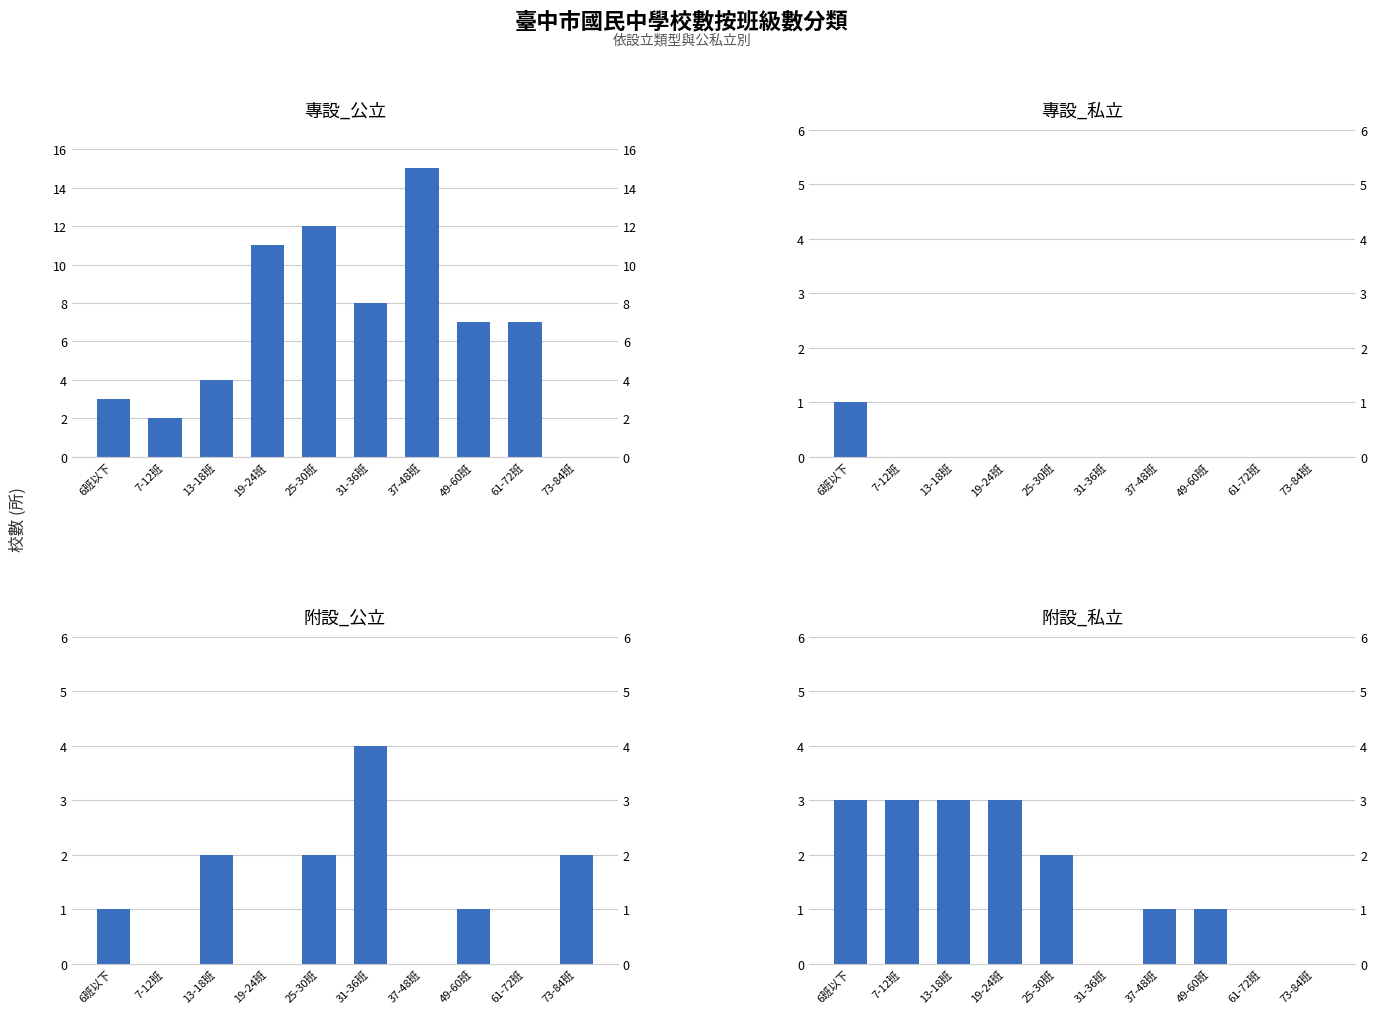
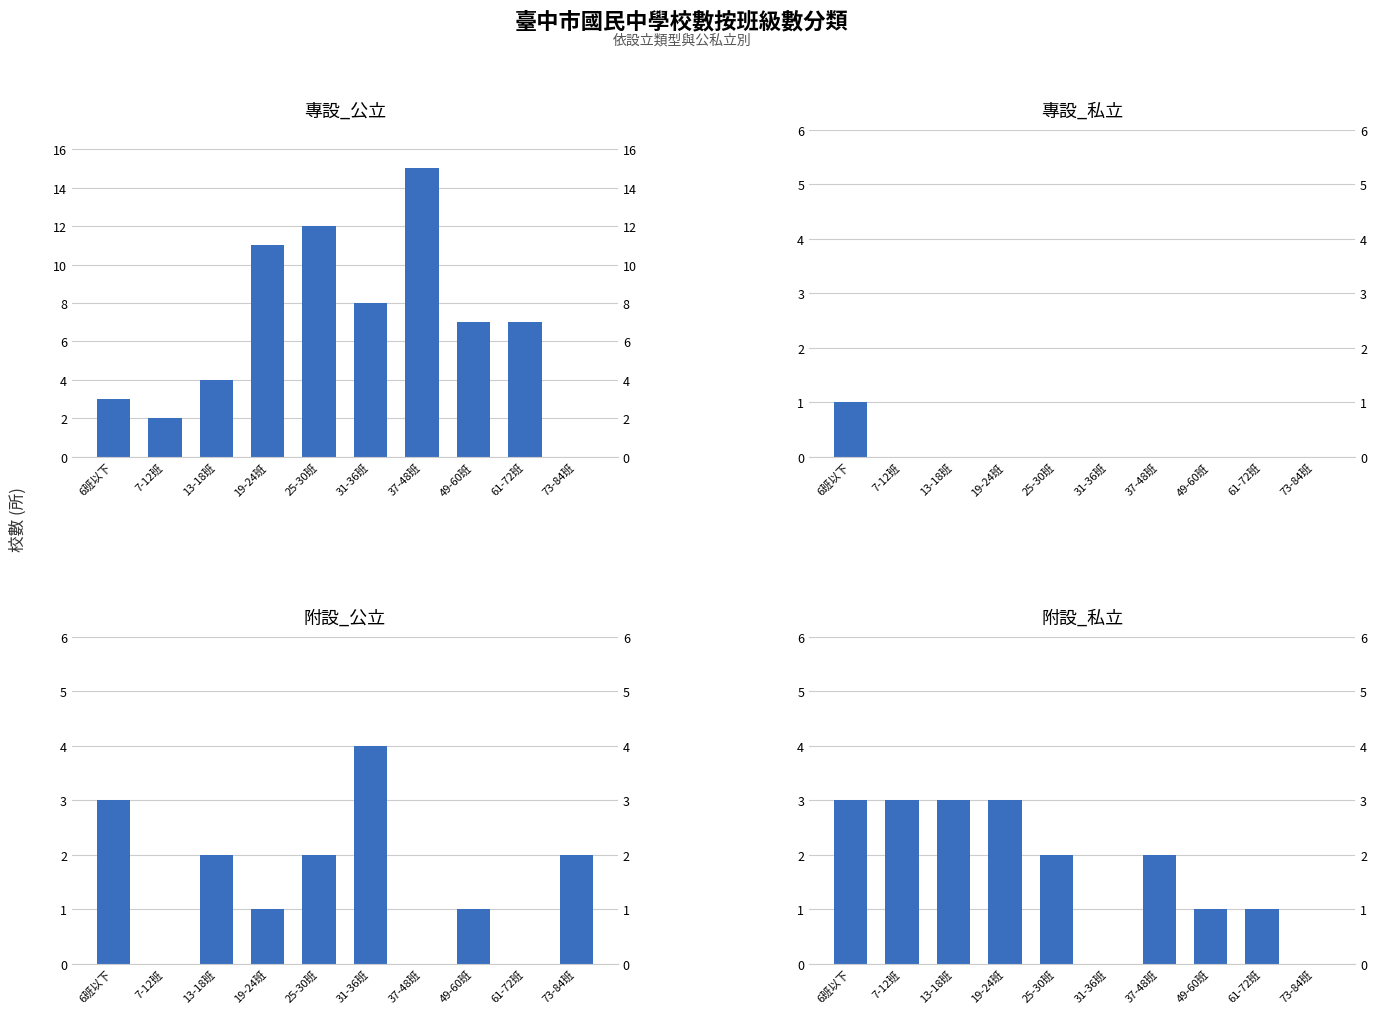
附設_公立, 6班以下: 1 -> 3
附設_公立, 19-24班: 0 -> 1
附設_私立, 37-48班: 1 -> 2
附設_私立, 61-72班: 0 -> 1
